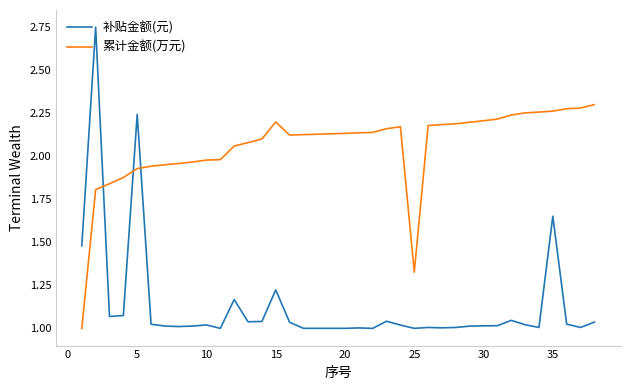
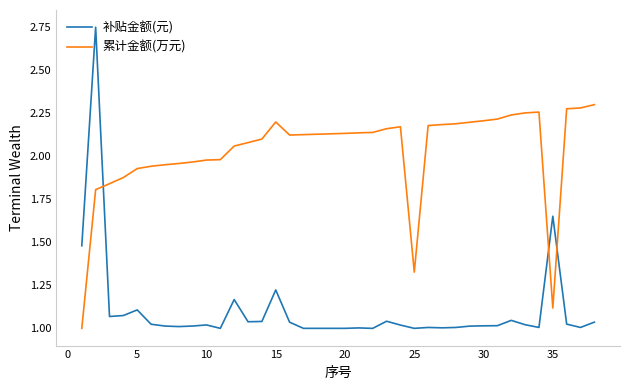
补贴金额(元), 5: 2.24 -> 1.11
累计金额(万元), 35: 2.26 -> 1.12
